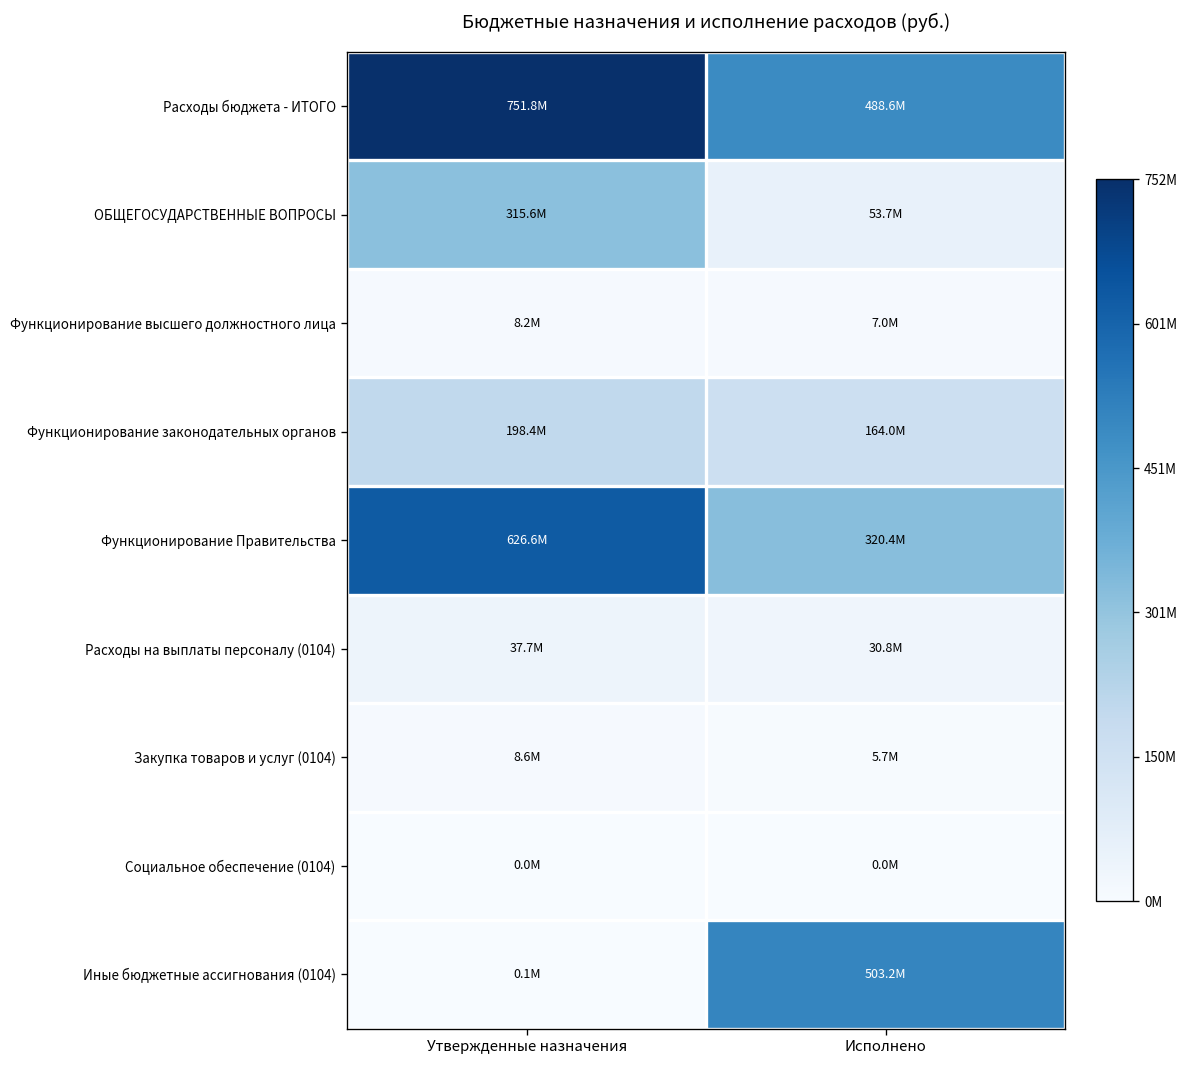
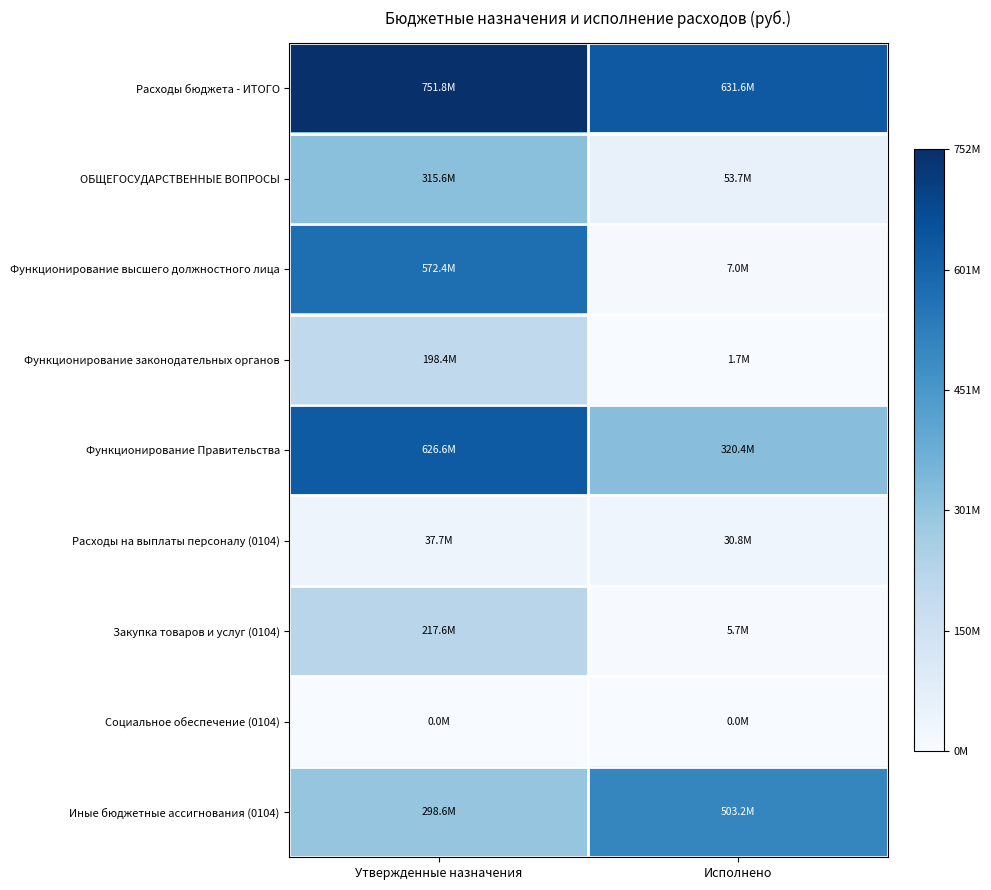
Расходы бюджета - ИТОГО, Исполнено: 488.6M -> 631.6M
Функционирование высшего должностного лица, Утвержденные назначения: 8.2M -> 572.4M
Функционирование законодательных органов, Исполнено: 164.0M -> 1.7M
Закупка товаров и услуг (0104), Утвержденные назначения: 8.6M -> 217.6M
Иные бюджетные ассигнования (0104), Утвержденные назначения: 0.1M -> 298.6M
